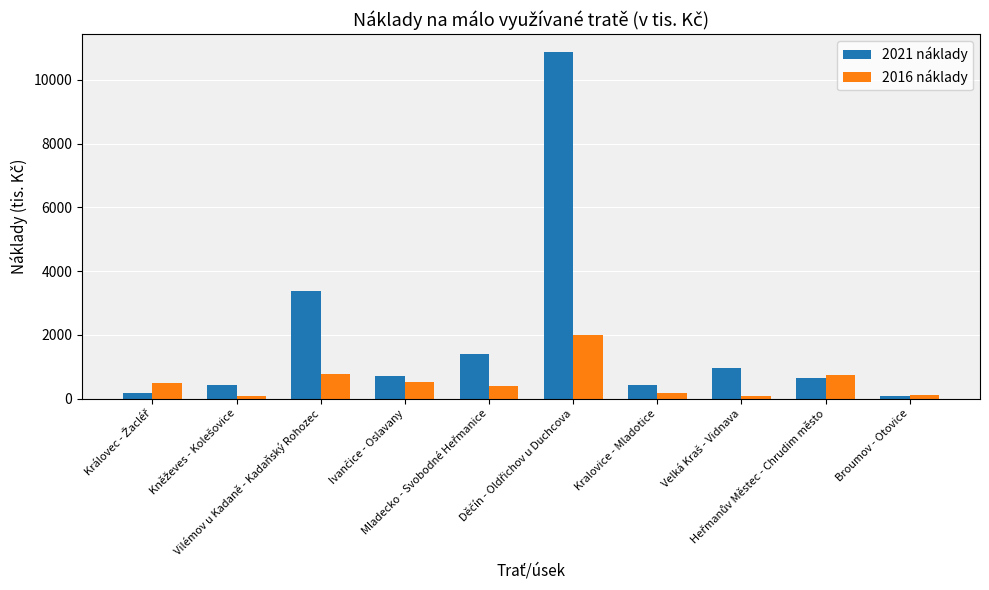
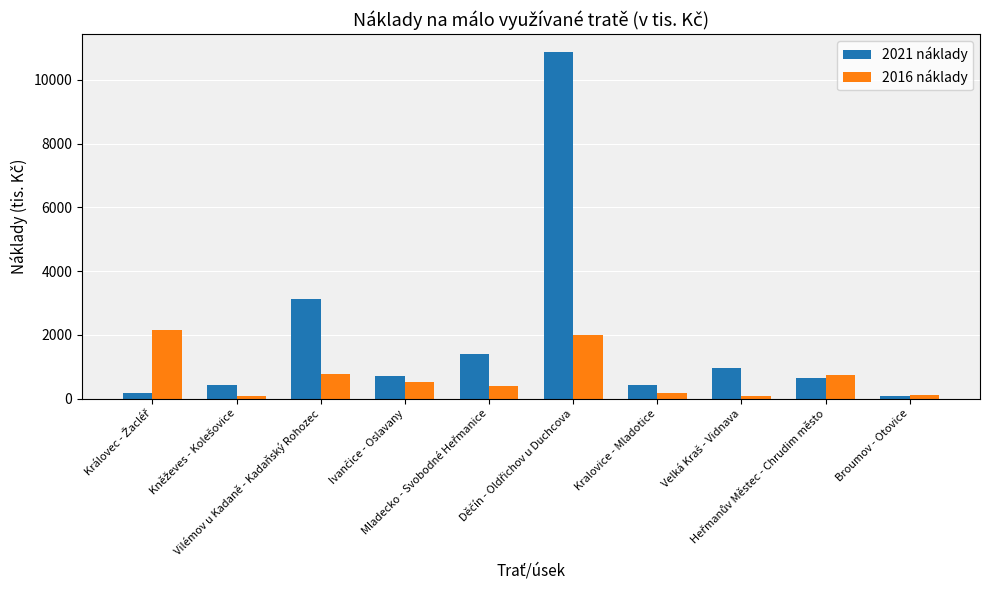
2016 náklady, Královec - Žacléř: 500 -> 2200
2021 náklady, Vilémov u Kadaně - Kadaňský Rohozec: 3400 -> 3100
